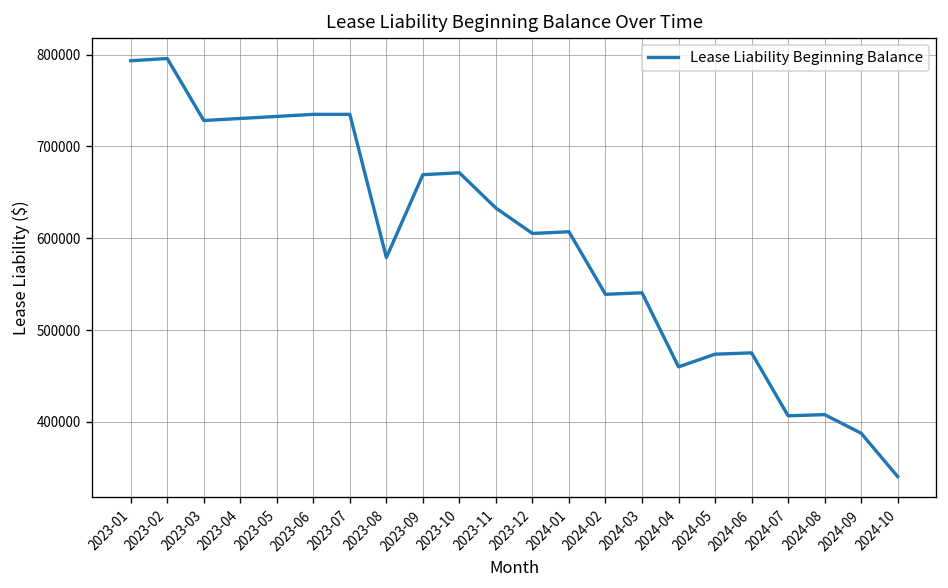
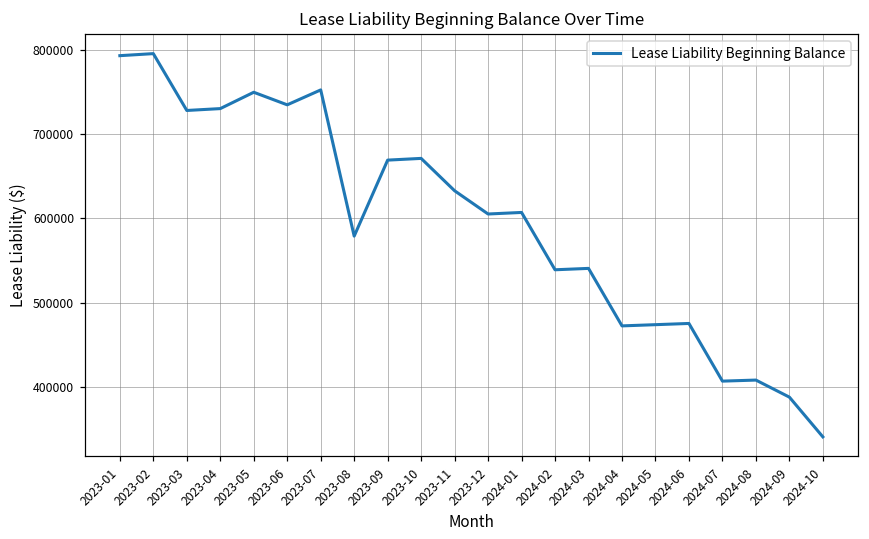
2023-05: 730000 -> 750000
2023-07: 730000 -> 750000
2024-04: 460000 -> 470000
